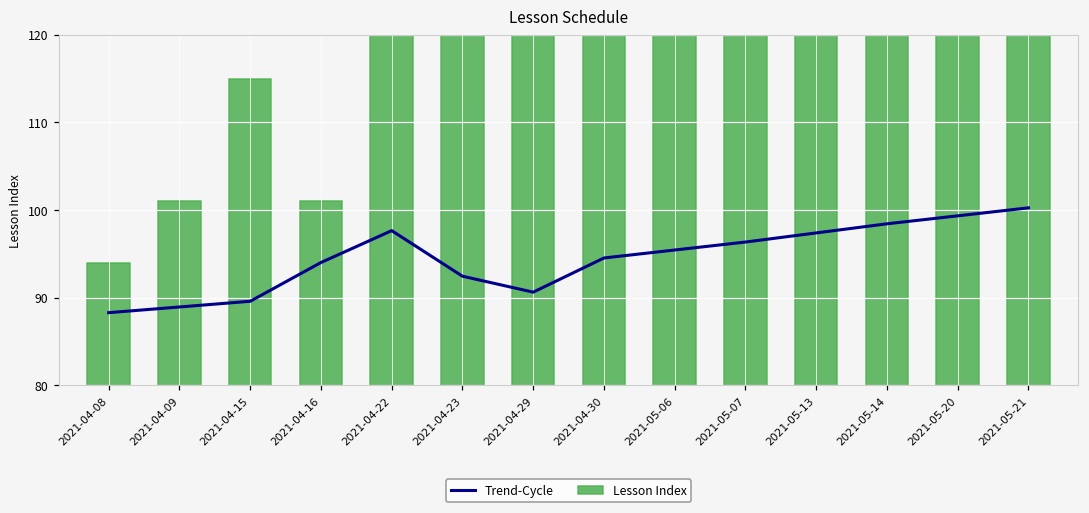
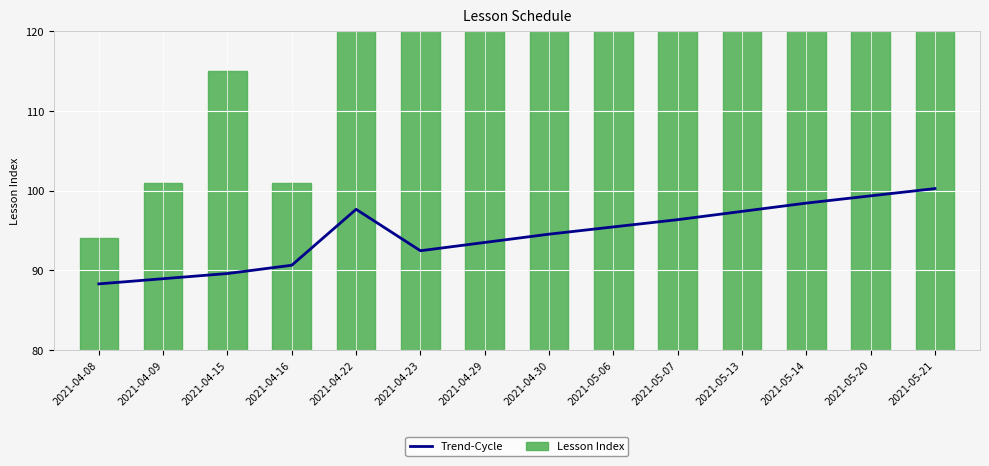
Trend-Cycle, 2021-04-16: 94 -> 91
Trend-Cycle, 2021-04-29: 91 -> 94
